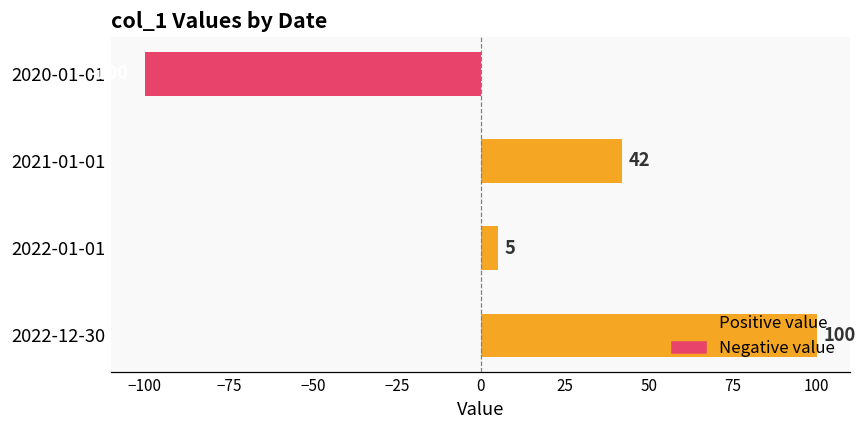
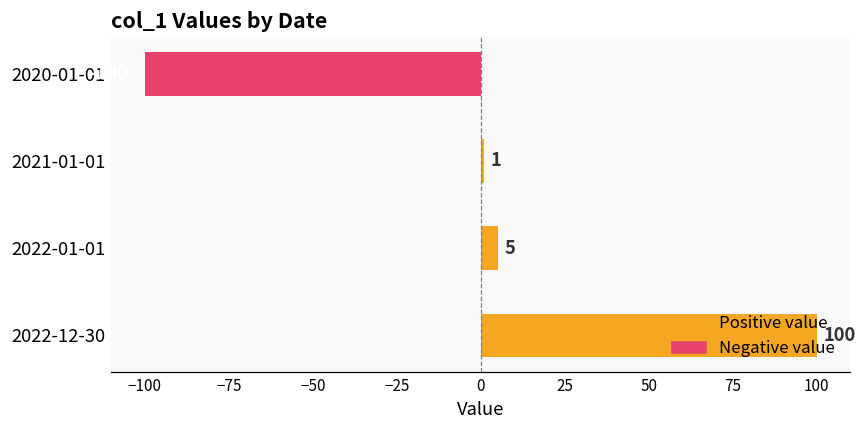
2021-01-01: 42 -> 1
